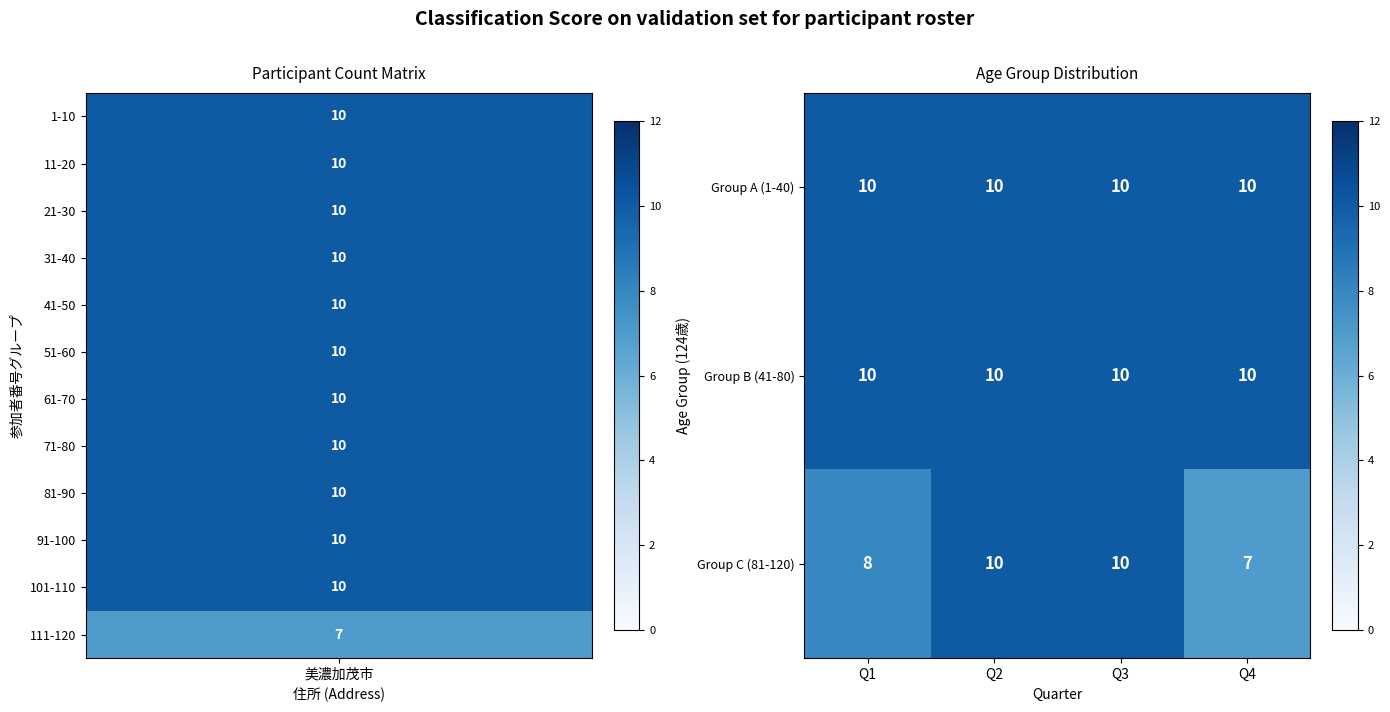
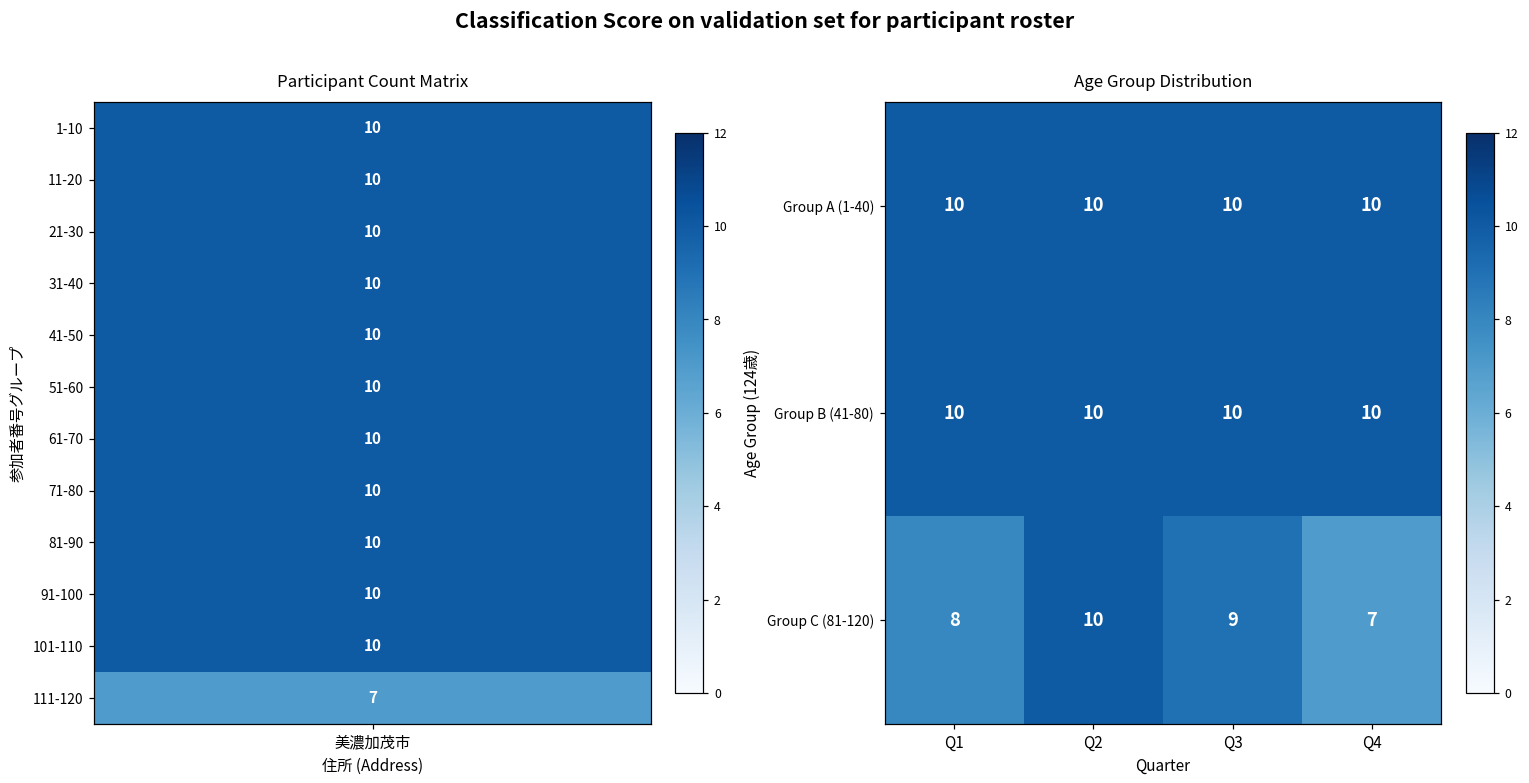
Age Group Distribution, Group C (81-120), Q3: 10 -> 9
